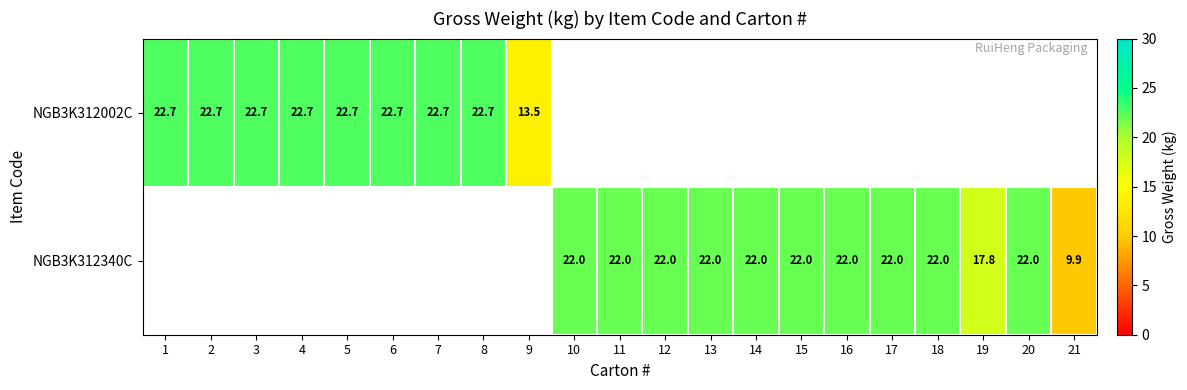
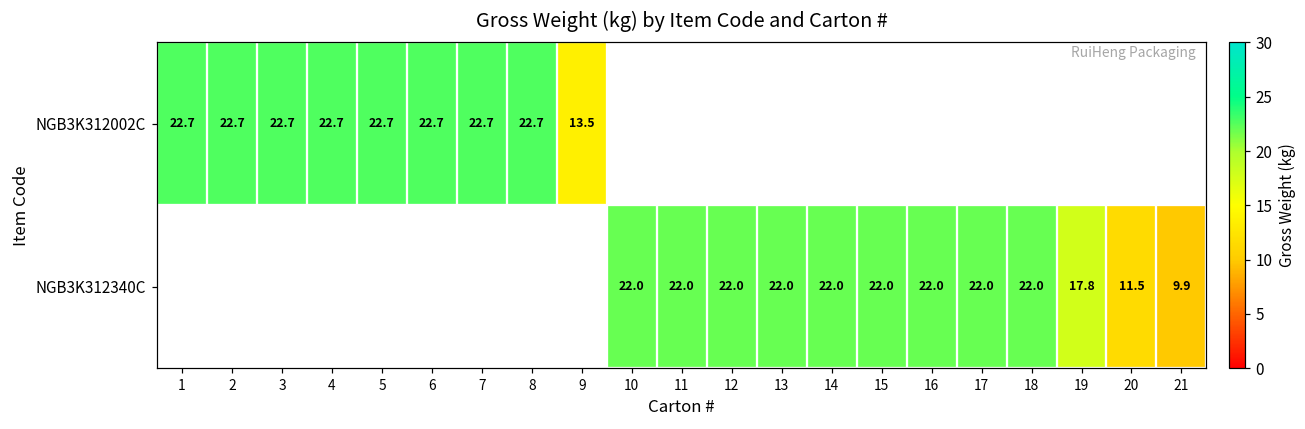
NGB3K312340C, 20: 22.0 -> 11.5
